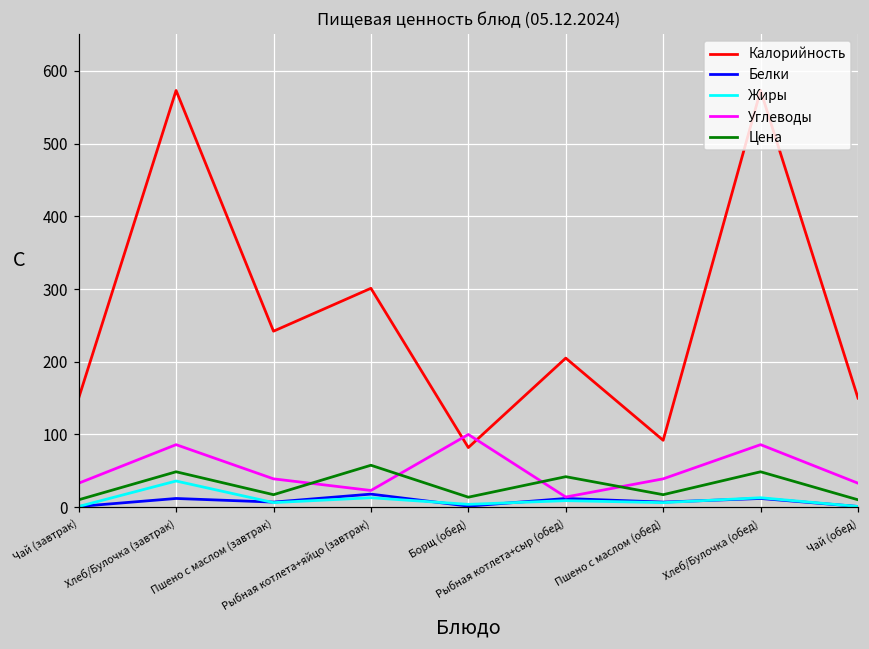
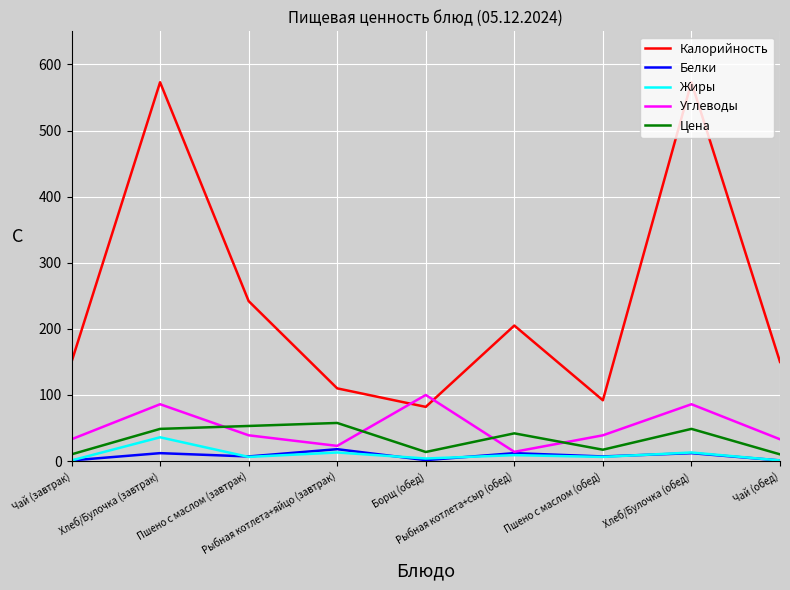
Цена, Пшено с маслом (завтрак): 20 -> 50
Калорийность, Рыбная котлета+яйцо (завтрак): 300 -> 110
